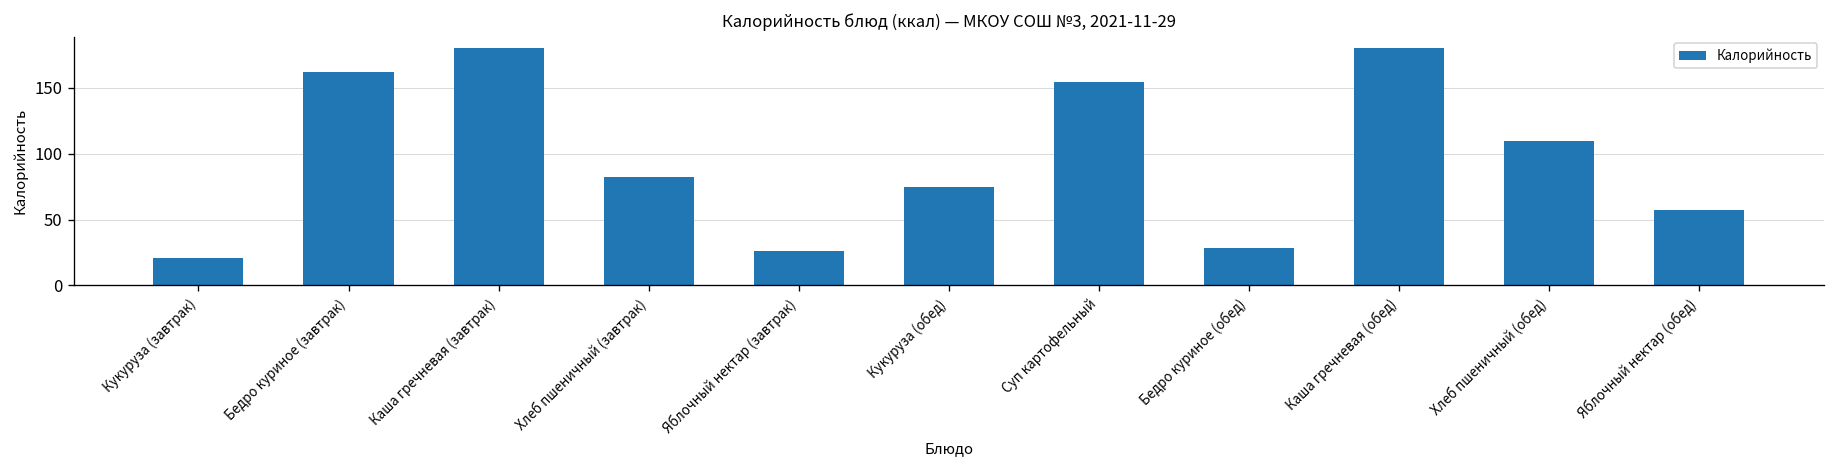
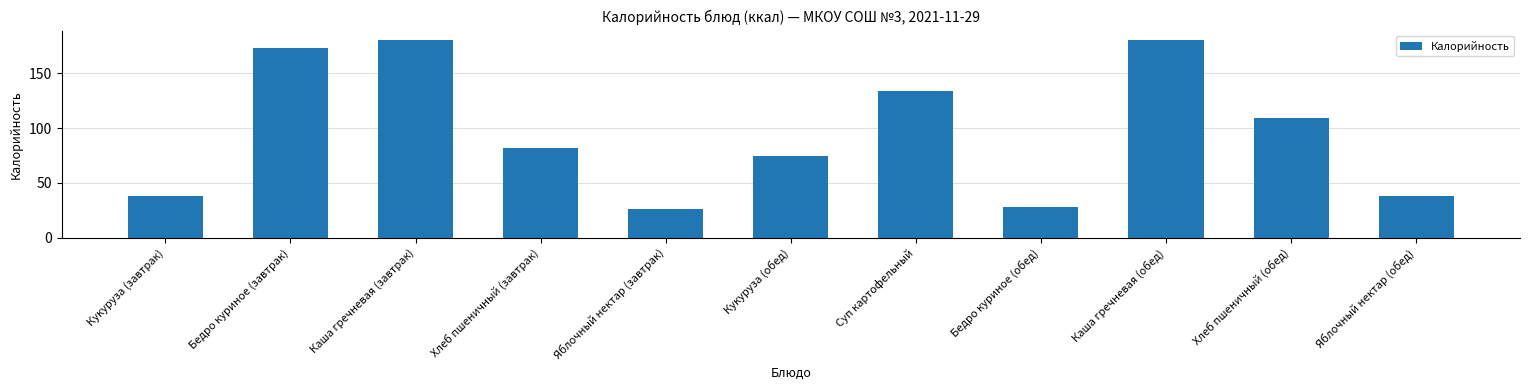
Кукуруза (завтрак): 21 -> 38
Бедро куриное (завтрак): 162 -> 173
Суп картофельный: 155 -> 134
Яблочный нектар (обед): 57 -> 38
